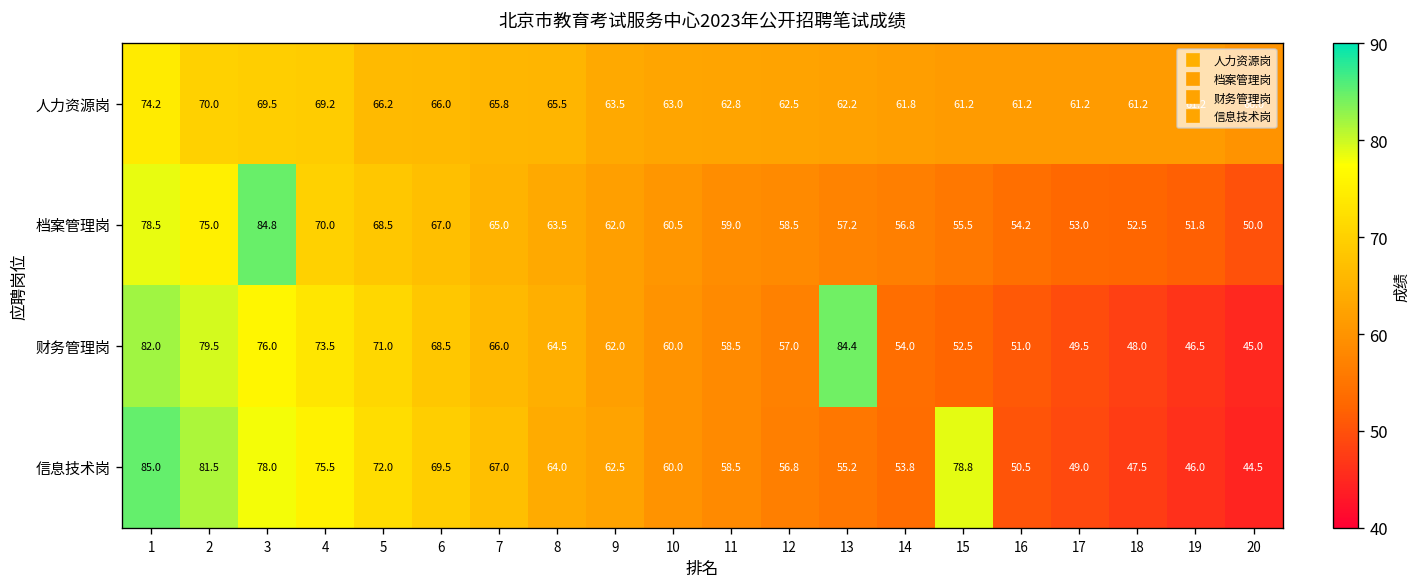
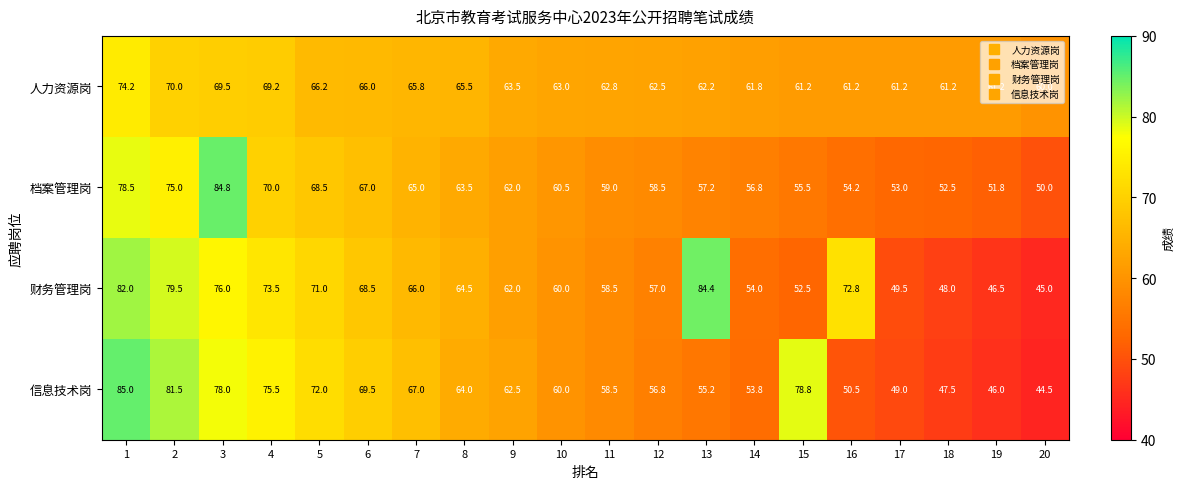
财务管理岗, 16: 51.0 -> 72.8
